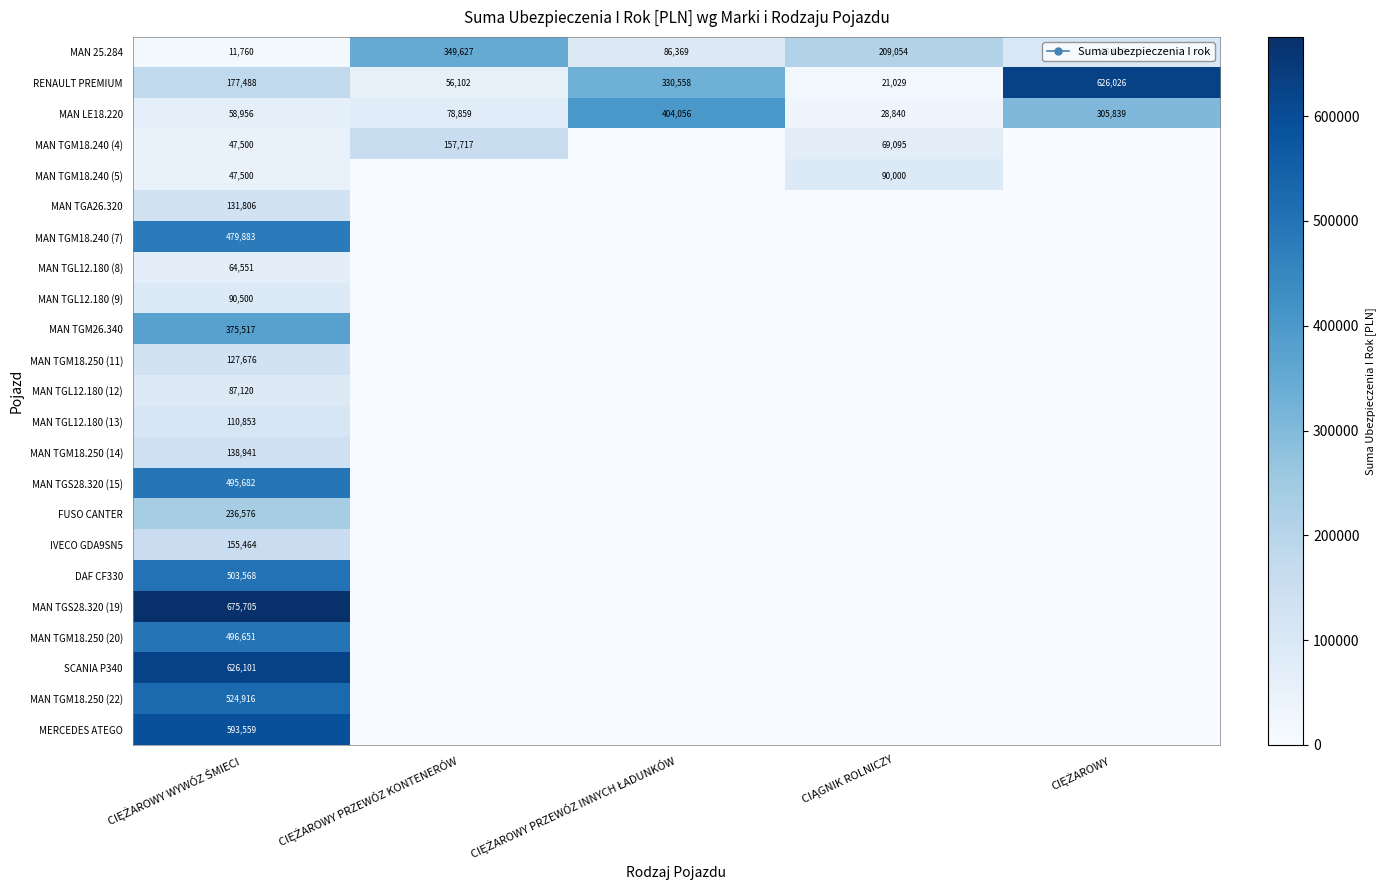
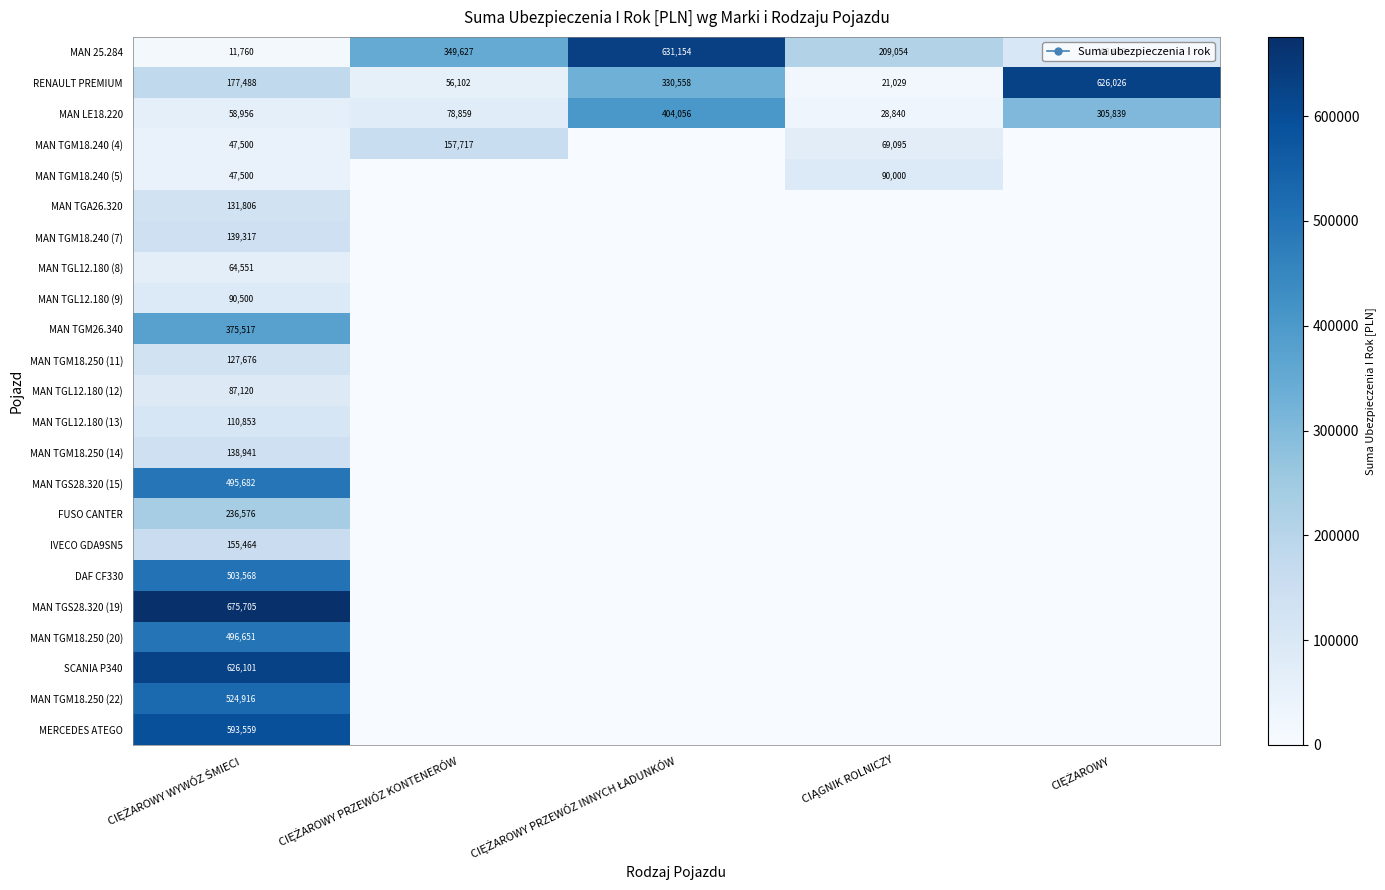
MAN 25.284, CIĘŻAROWY PRZEWÓZ INNYCH ŁADUNKÓW: 86,369 -> 631,154
MAN TGM18.240 (7), CIĘŻAROWY WYWÓZ ŚMIECI: 479,883 -> 139,317
